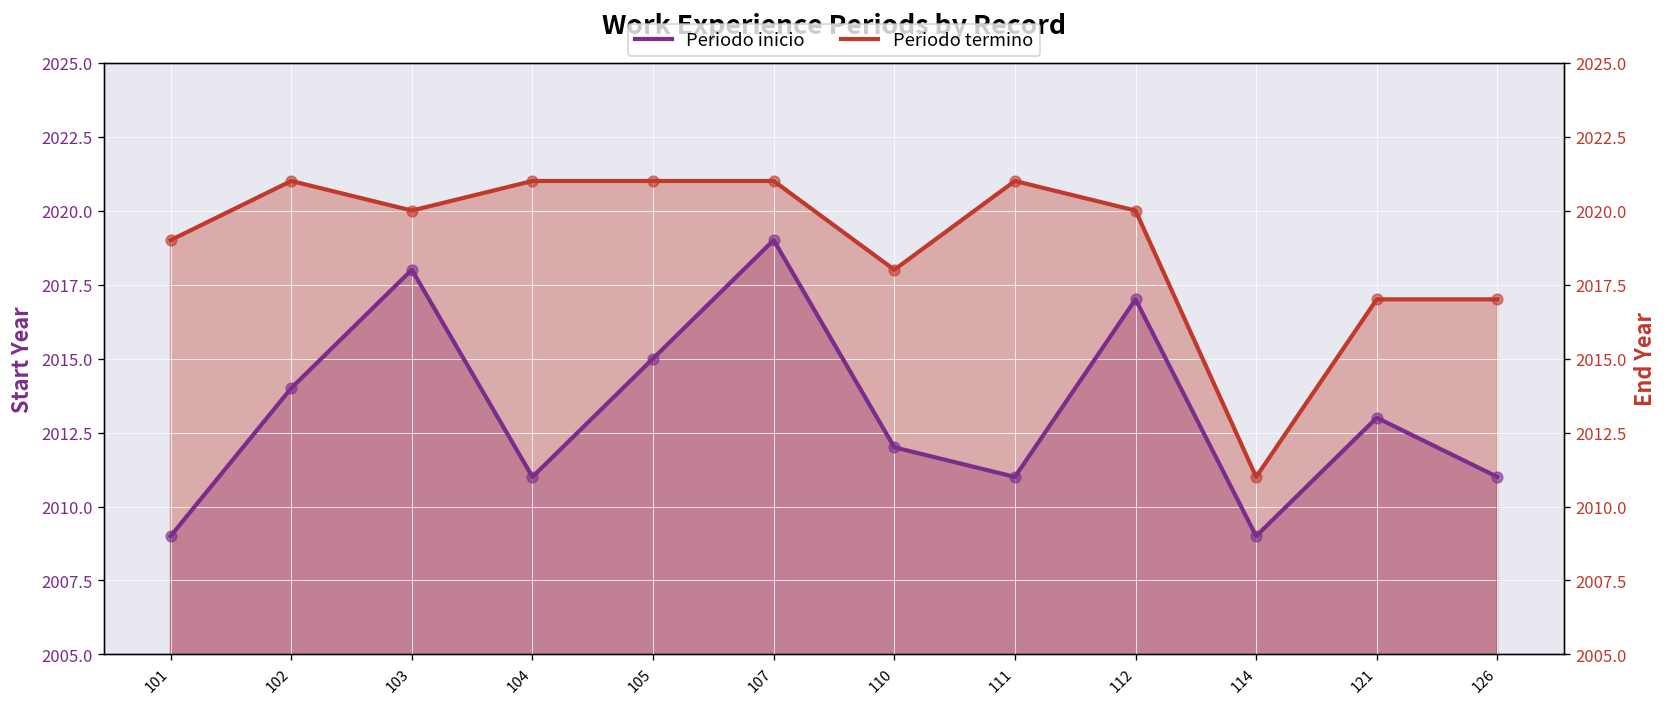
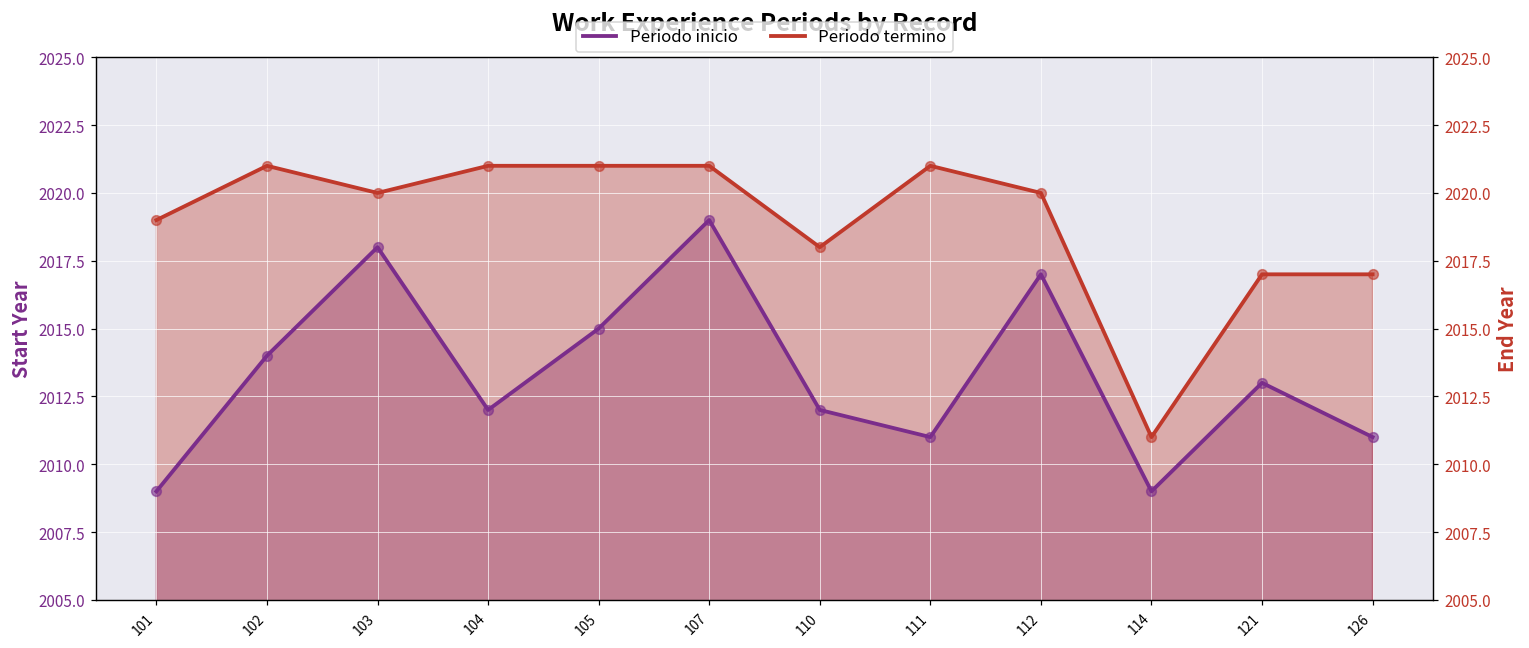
Periodo inicio, 104: 2011 -> 2012
